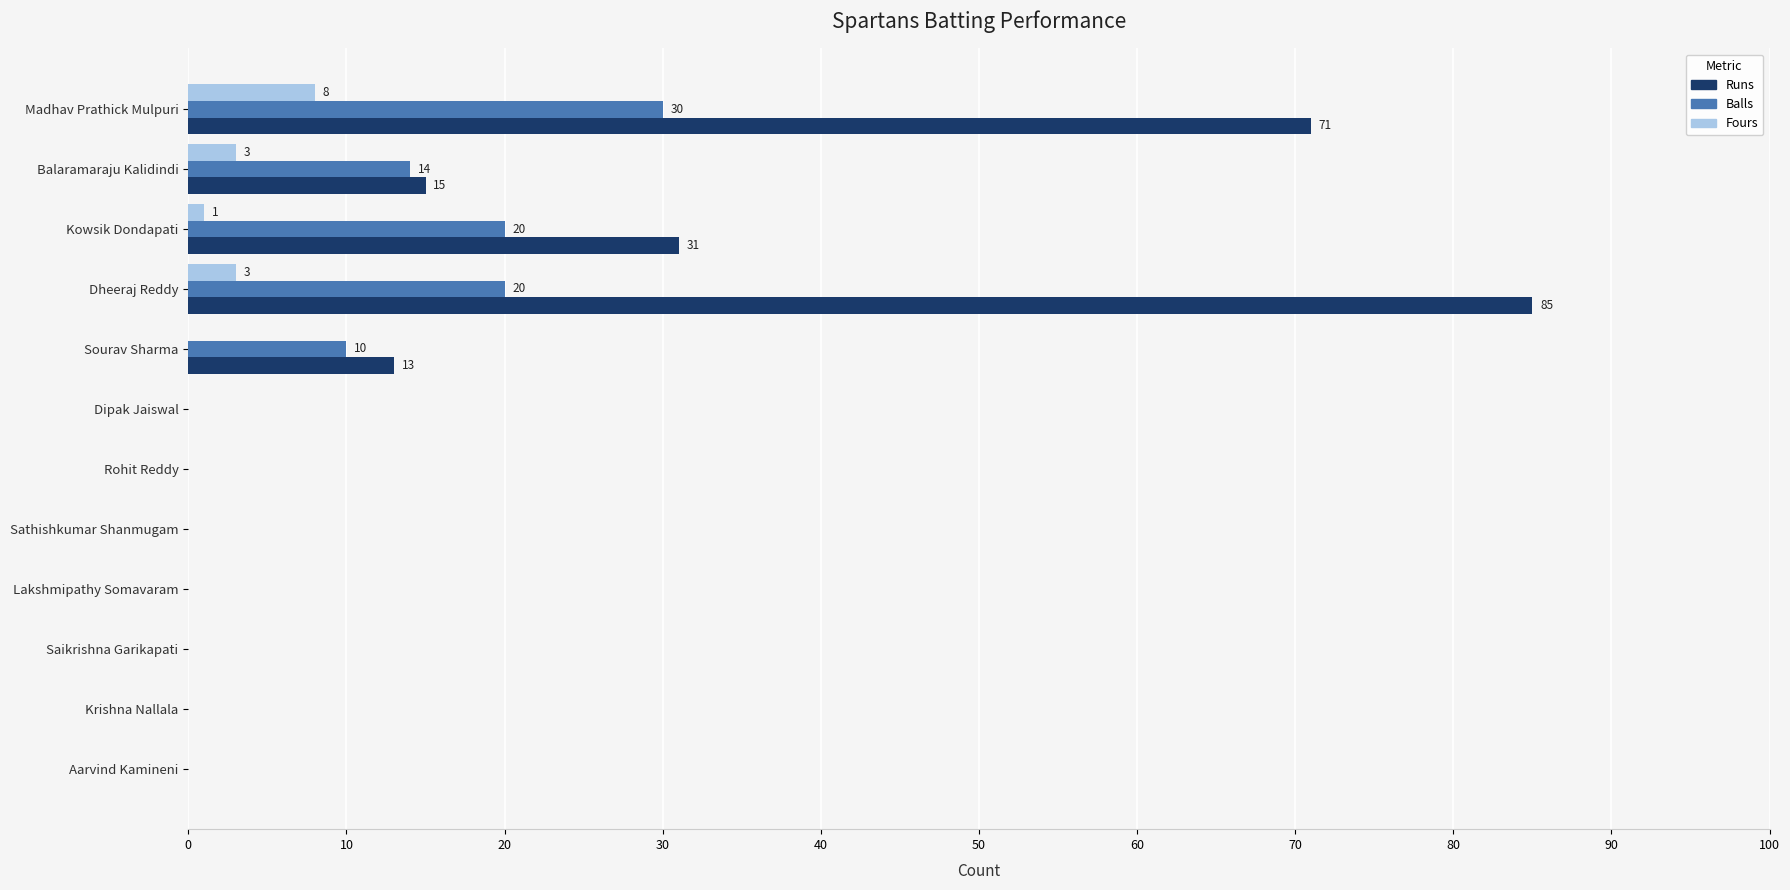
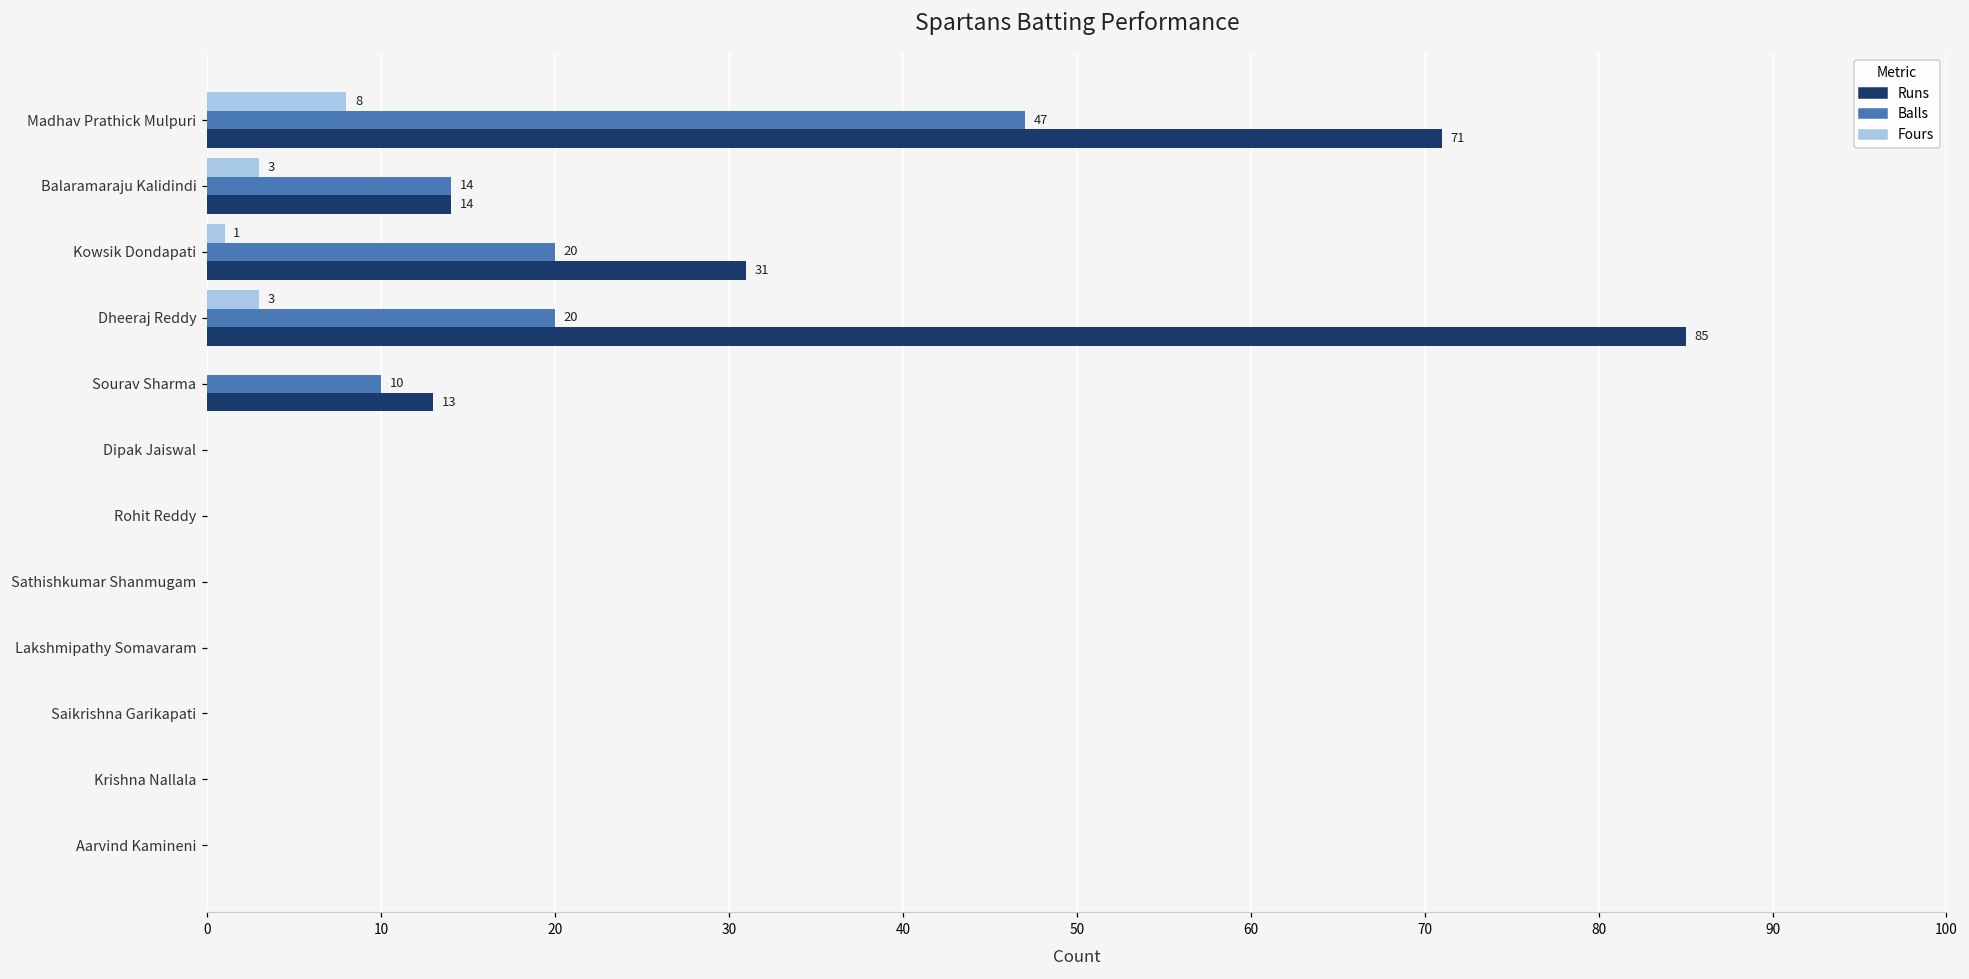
Balls, Madhav Prathick Mulpuri: 30 -> 47
Runs, Balaramaraju Kalidindi: 15 -> 14
